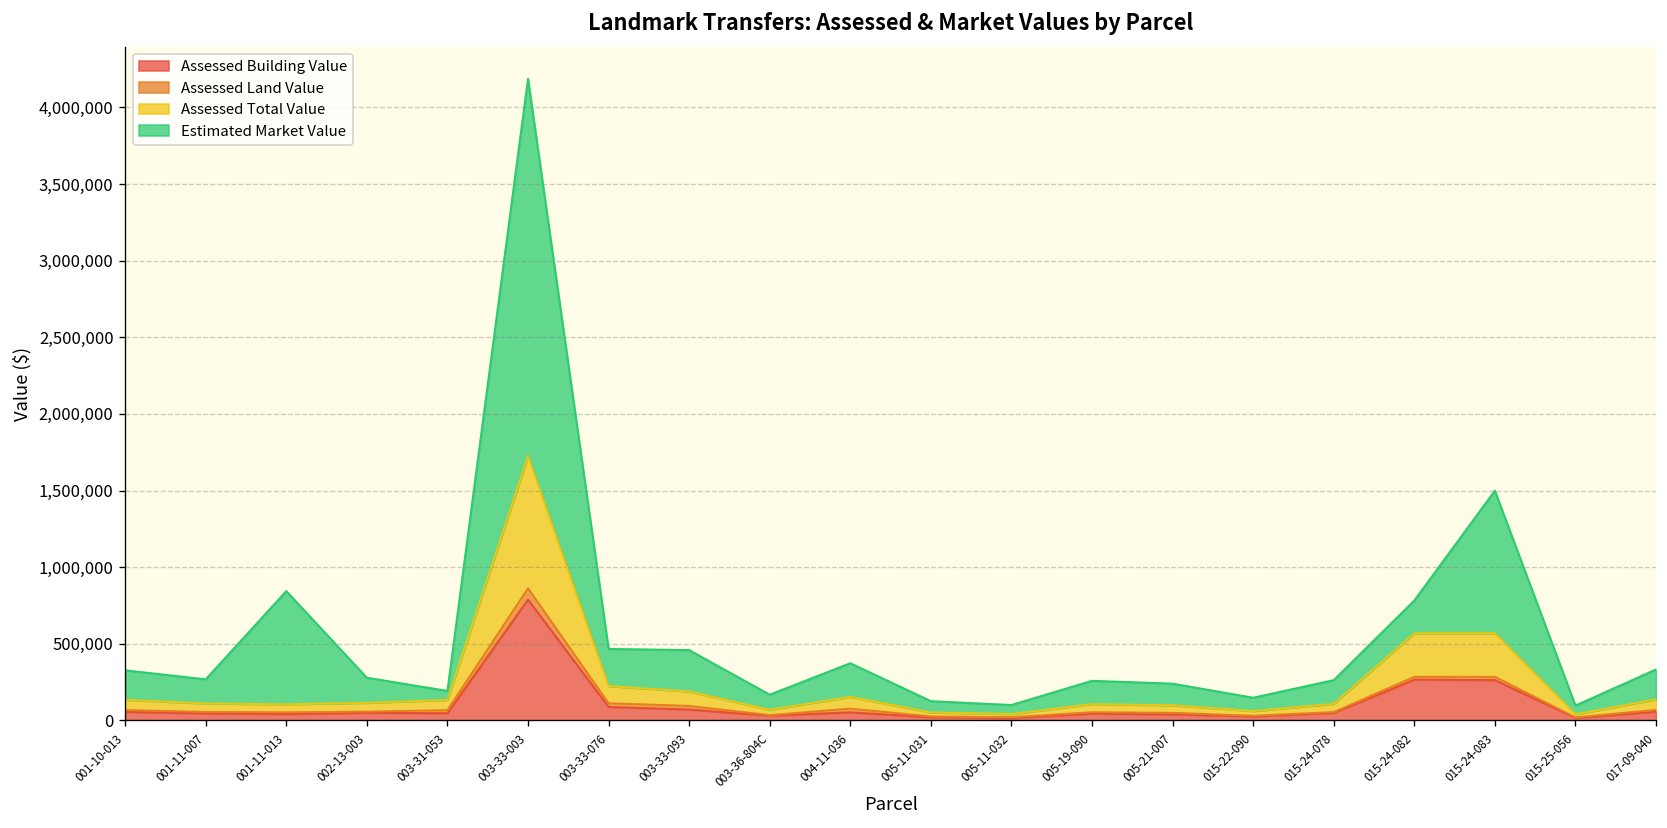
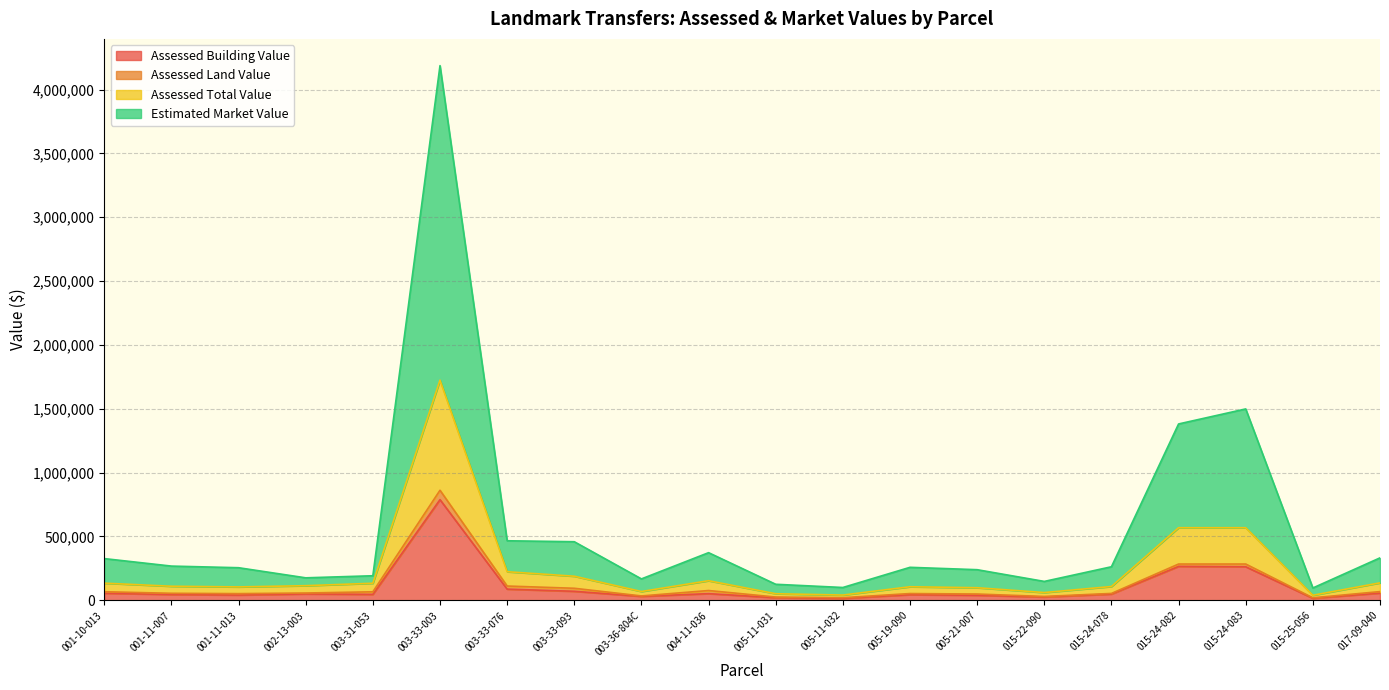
Estimated Market Value, 001-11-013: 740,000 -> 150,000
Estimated Market Value, 002-13-003: 160,000 -> 60,000
Estimated Market Value, 015-24-082: 210,000 -> 810,000
